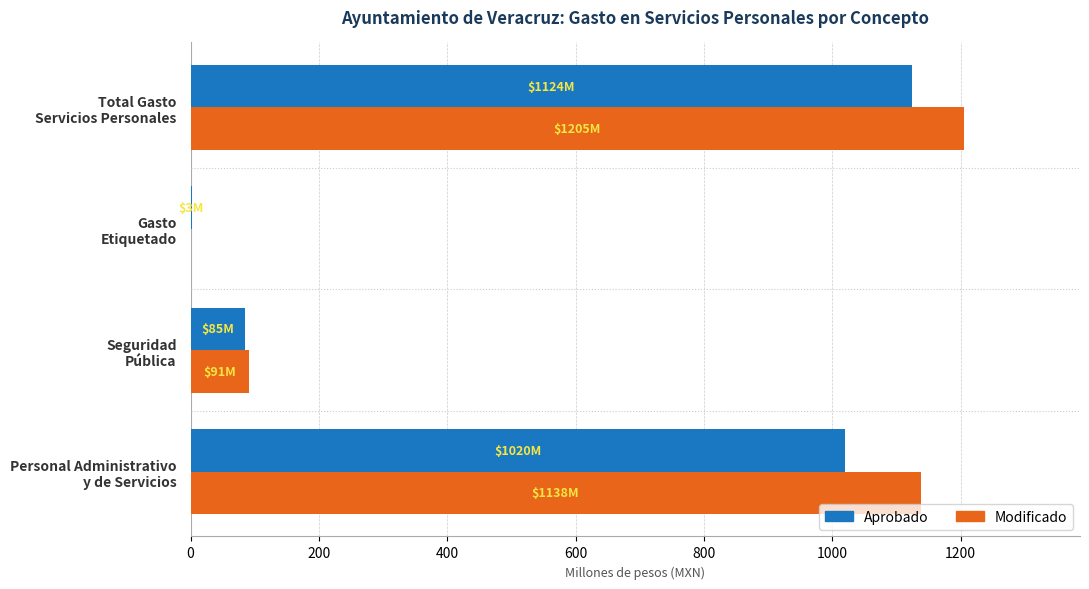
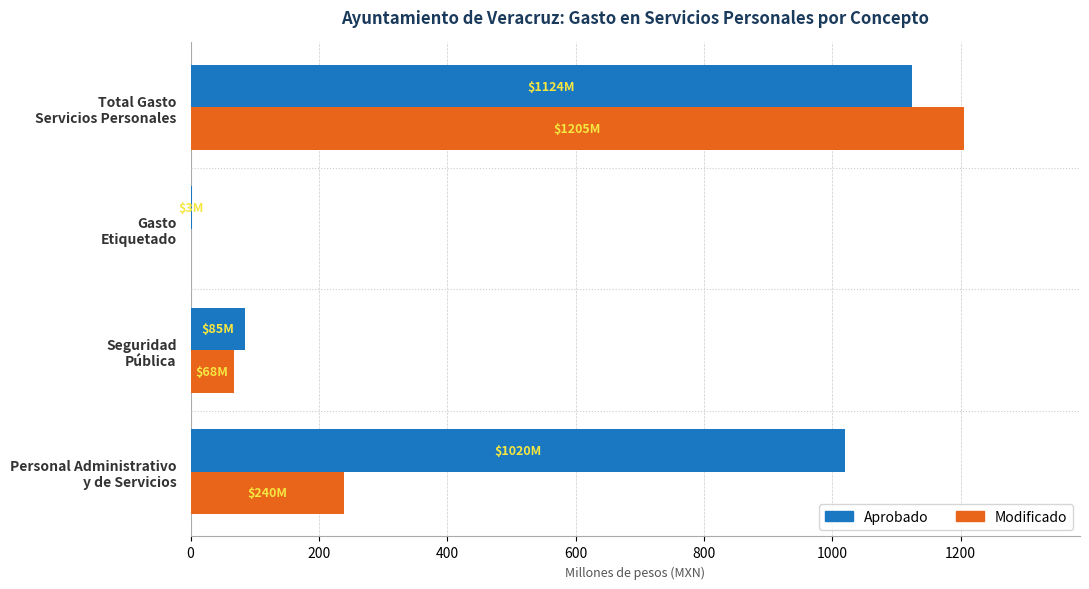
Modificado, Seguridad Pública: $91M -> $68M
Modificado, Personal Administrativo y de Servicios: $1138M -> $240M
